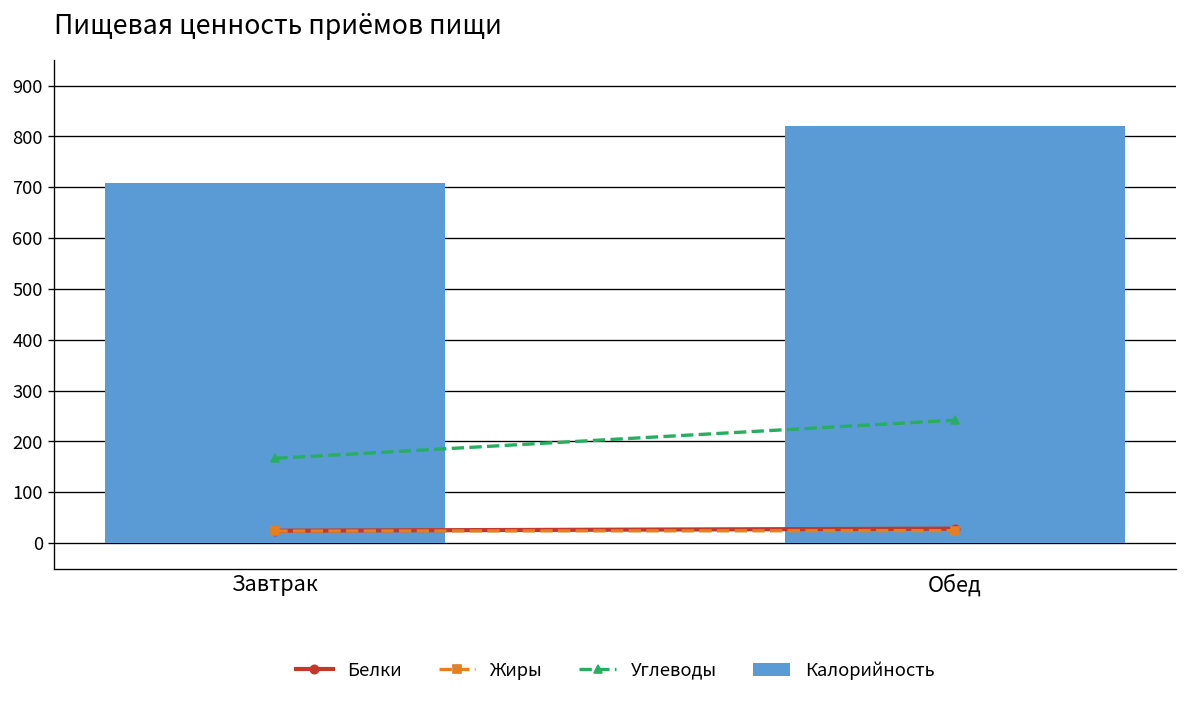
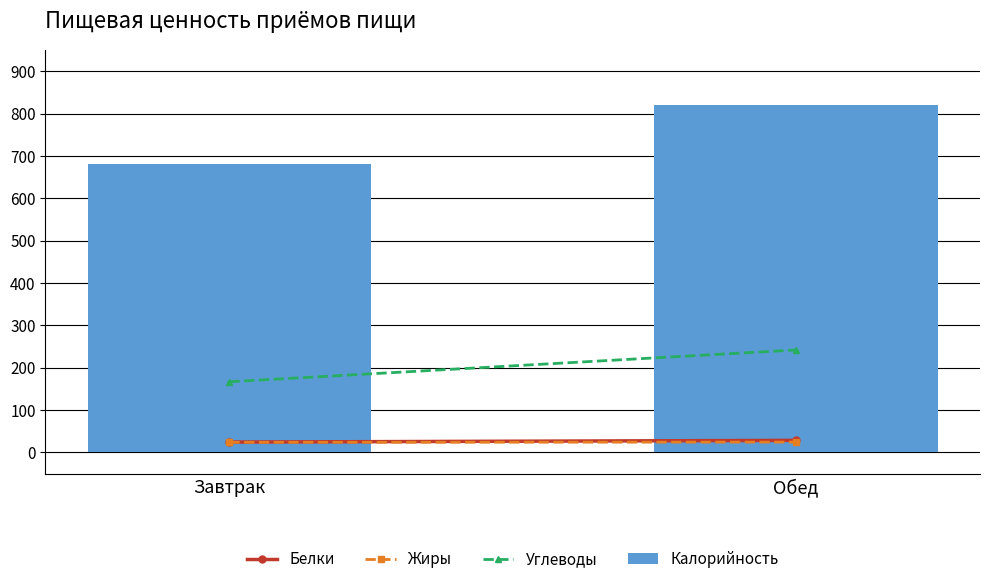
Калорийность, Завтрак: 710 -> 680
